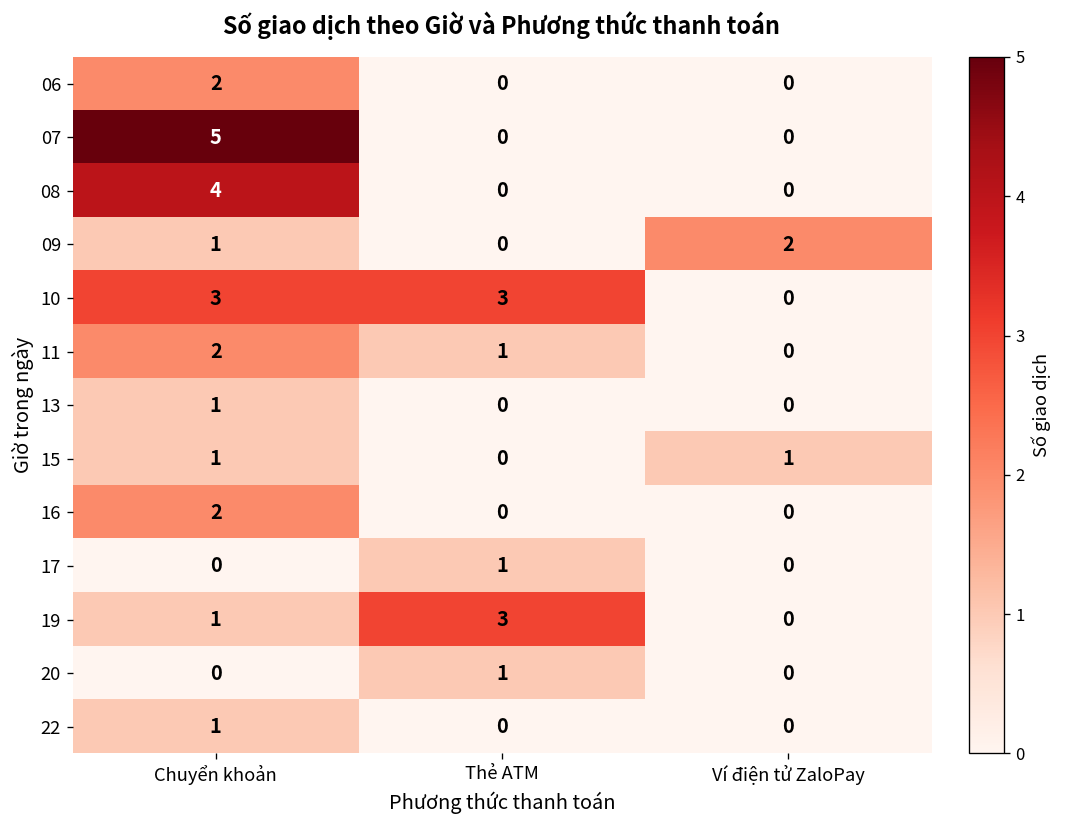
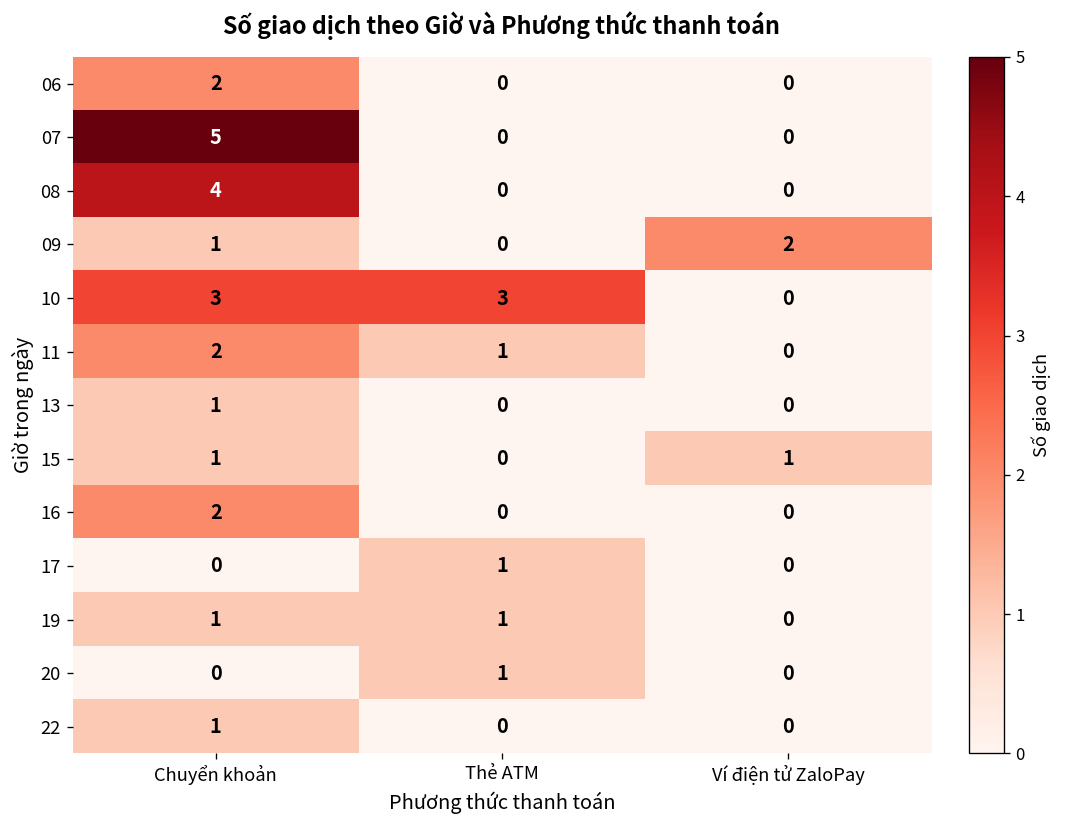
19, Thẻ ATM: 3 -> 1
